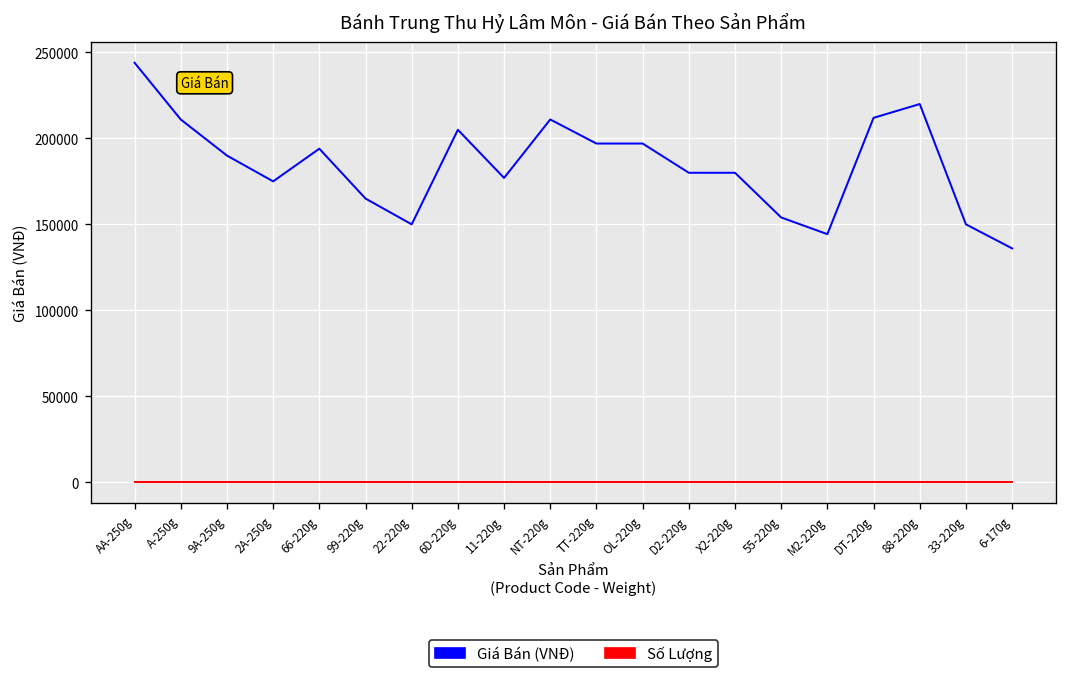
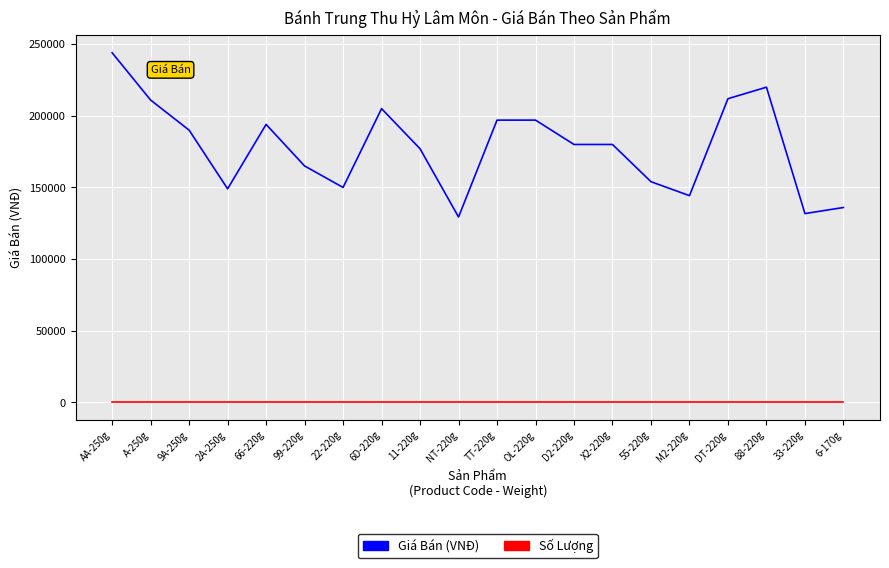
Giá Bán (VNĐ), 2A-250g: 175000 -> 149000
Giá Bán (VNĐ), NT-220g: 211000 -> 129000
Giá Bán (VNĐ), 33-220g: 150000 -> 132000
